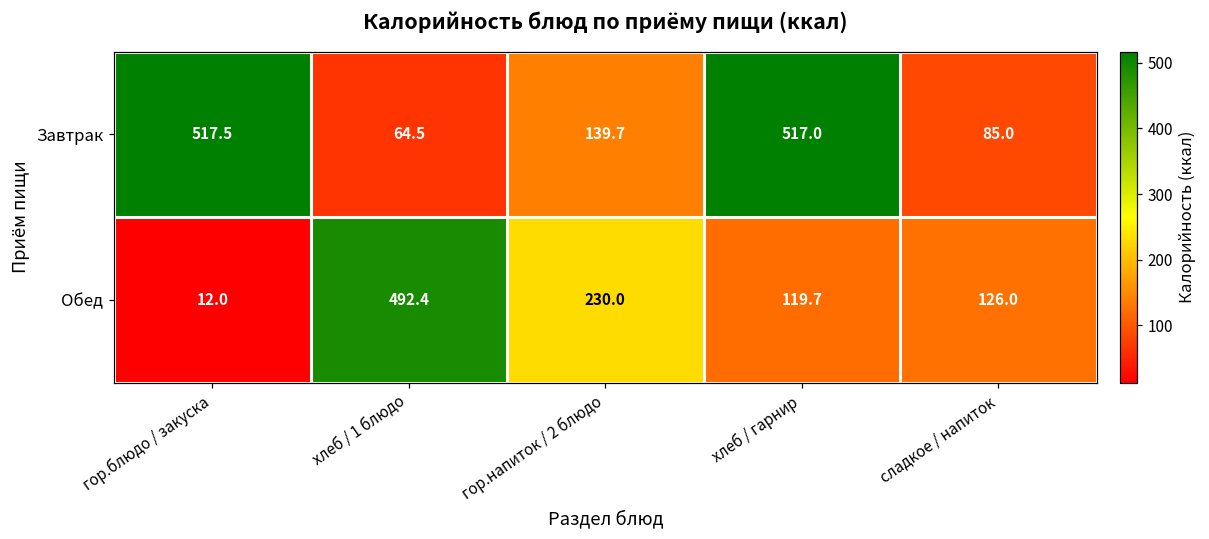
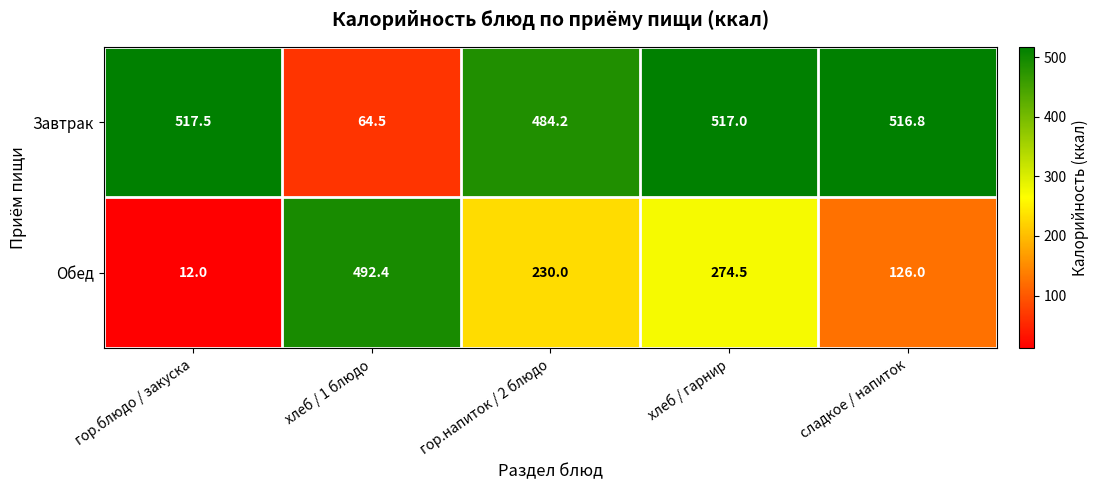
Завтрак, гор.напиток / 2 блюдо: 139.7 -> 484.2
Завтрак, сладкое / напиток: 85.0 -> 516.8
Обед, хлеб / гарнир: 119.7 -> 274.5
